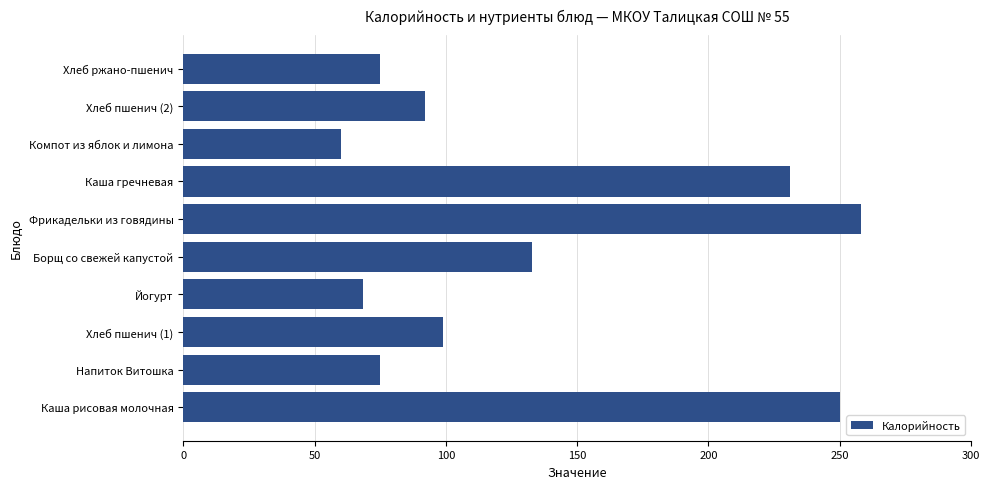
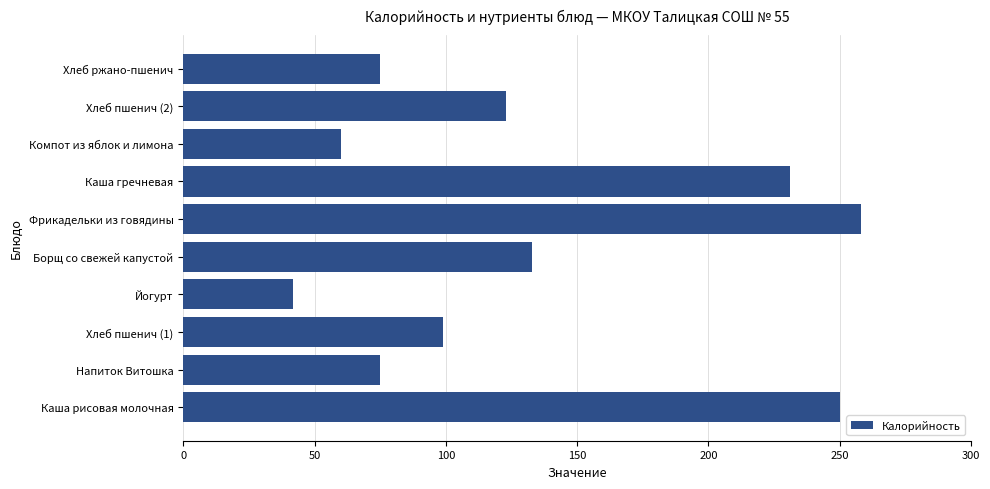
Хлеб пшенич (2): 92 -> 123
Йогурт: 68 -> 42
